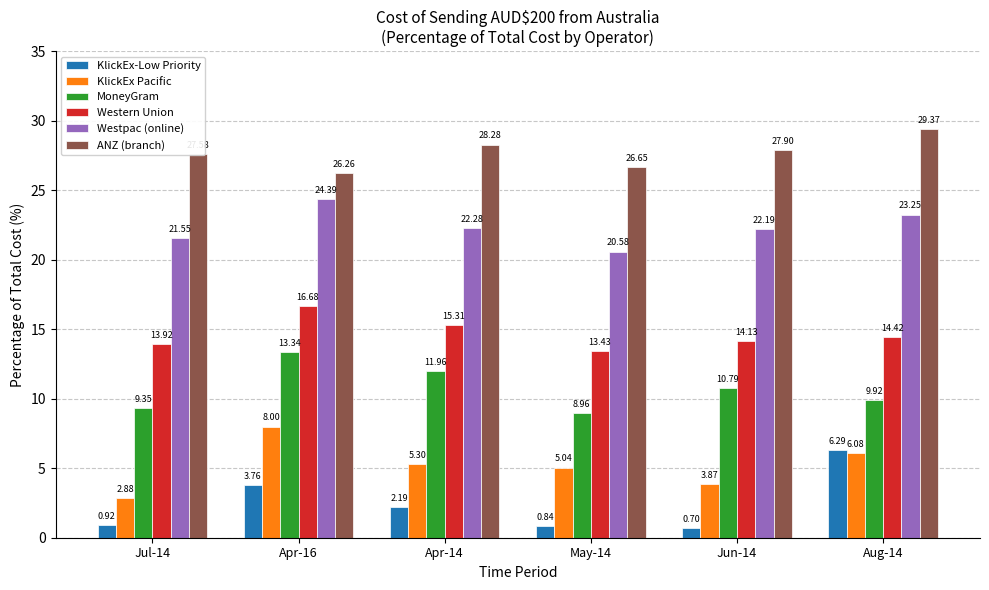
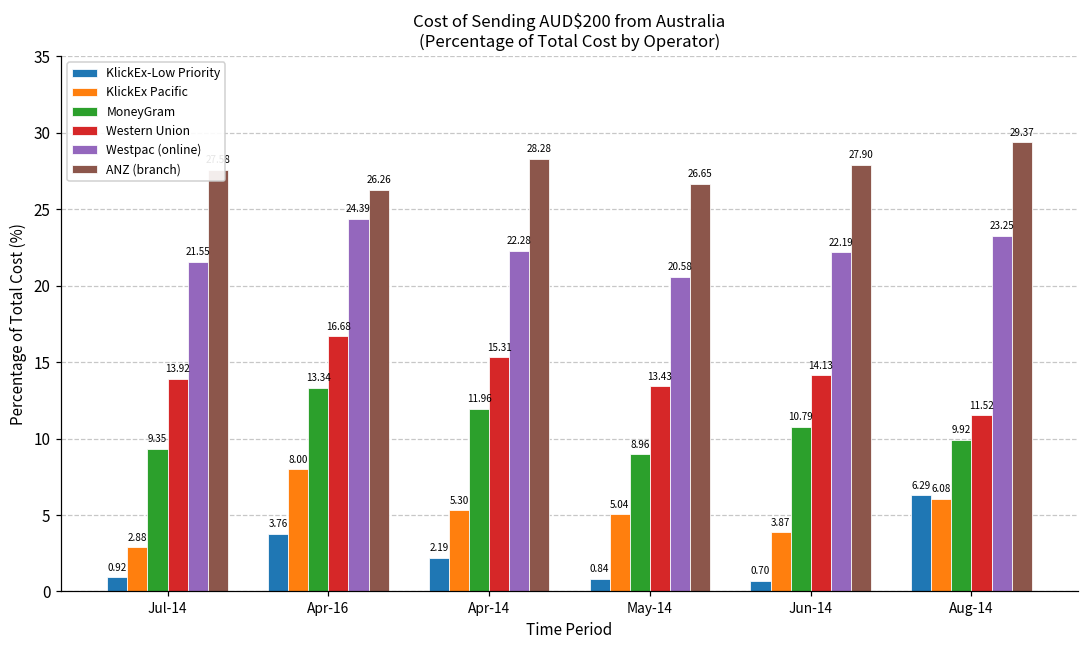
Western Union, Aug-14: 14.42 -> 11.52
